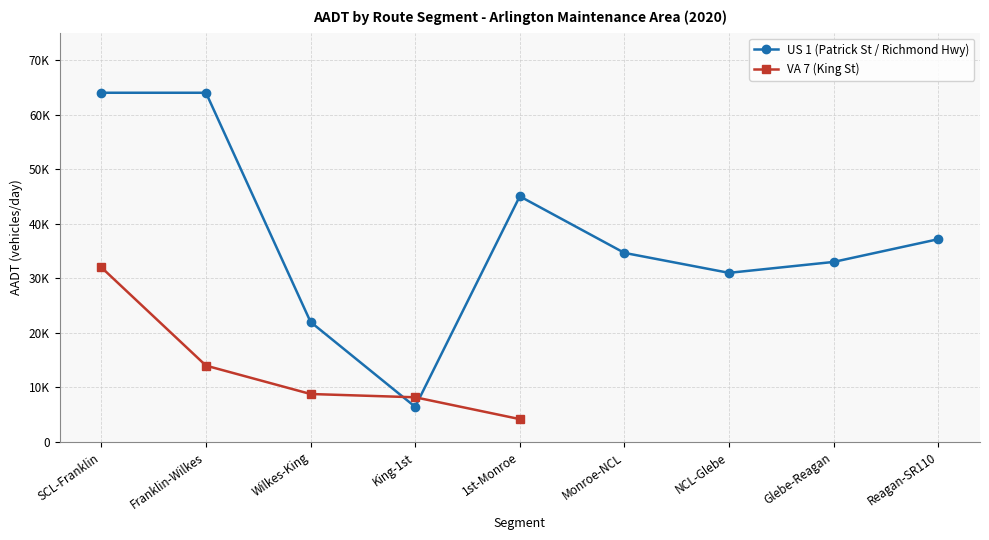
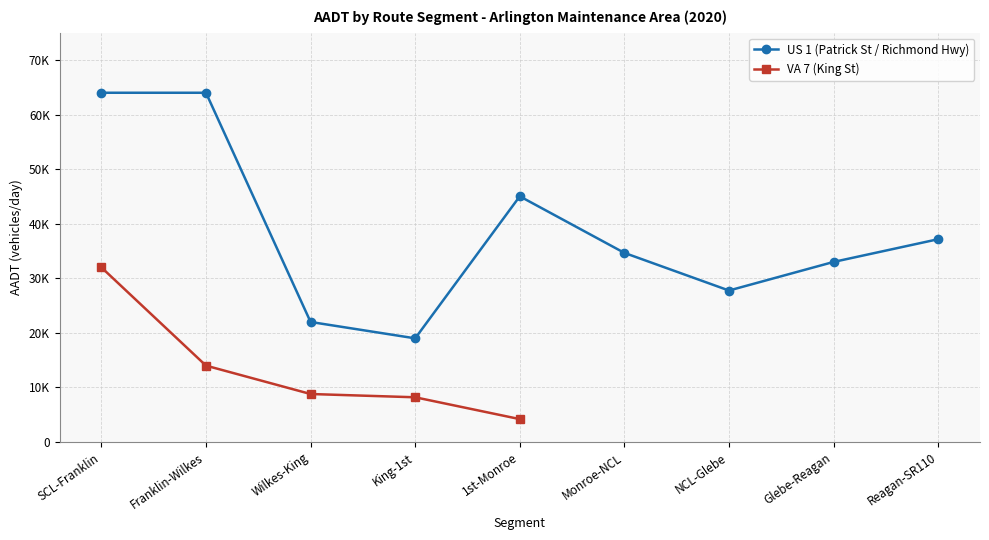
US 1 (Patrick St / Richmond Hwy), King-1st: 6000 -> 19000
US 1 (Patrick St / Richmond Hwy), NCL-Glebe: 31000 -> 28000
